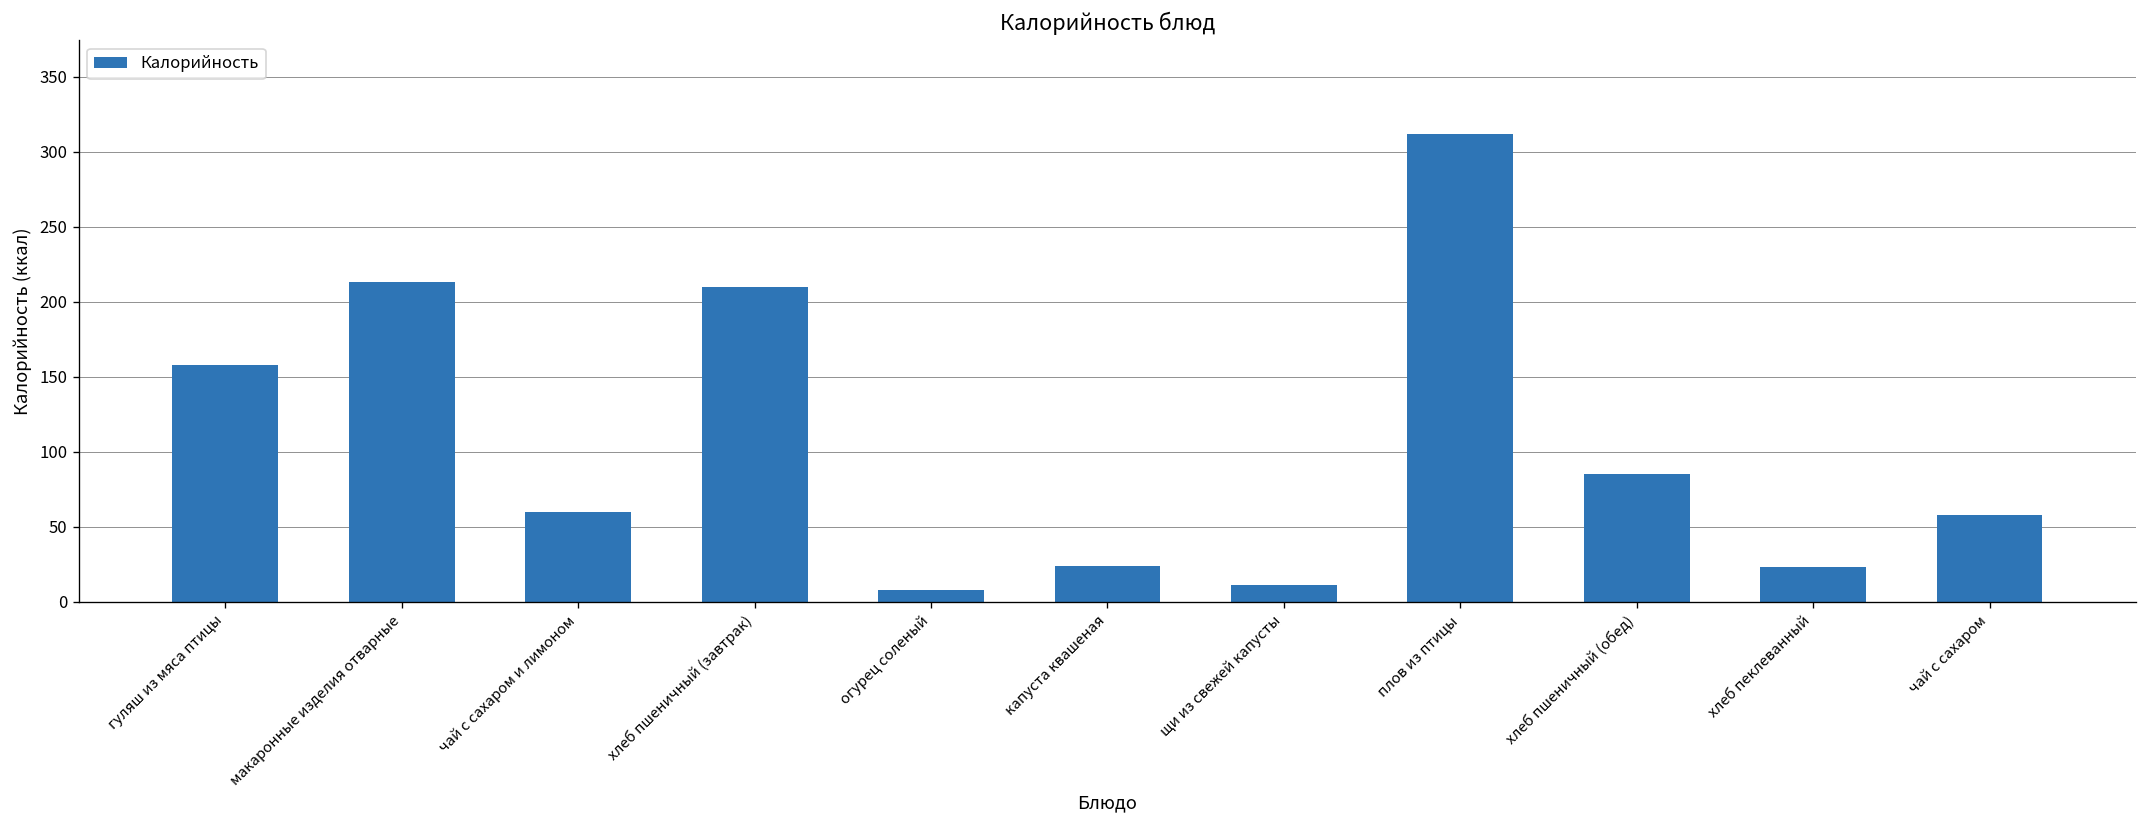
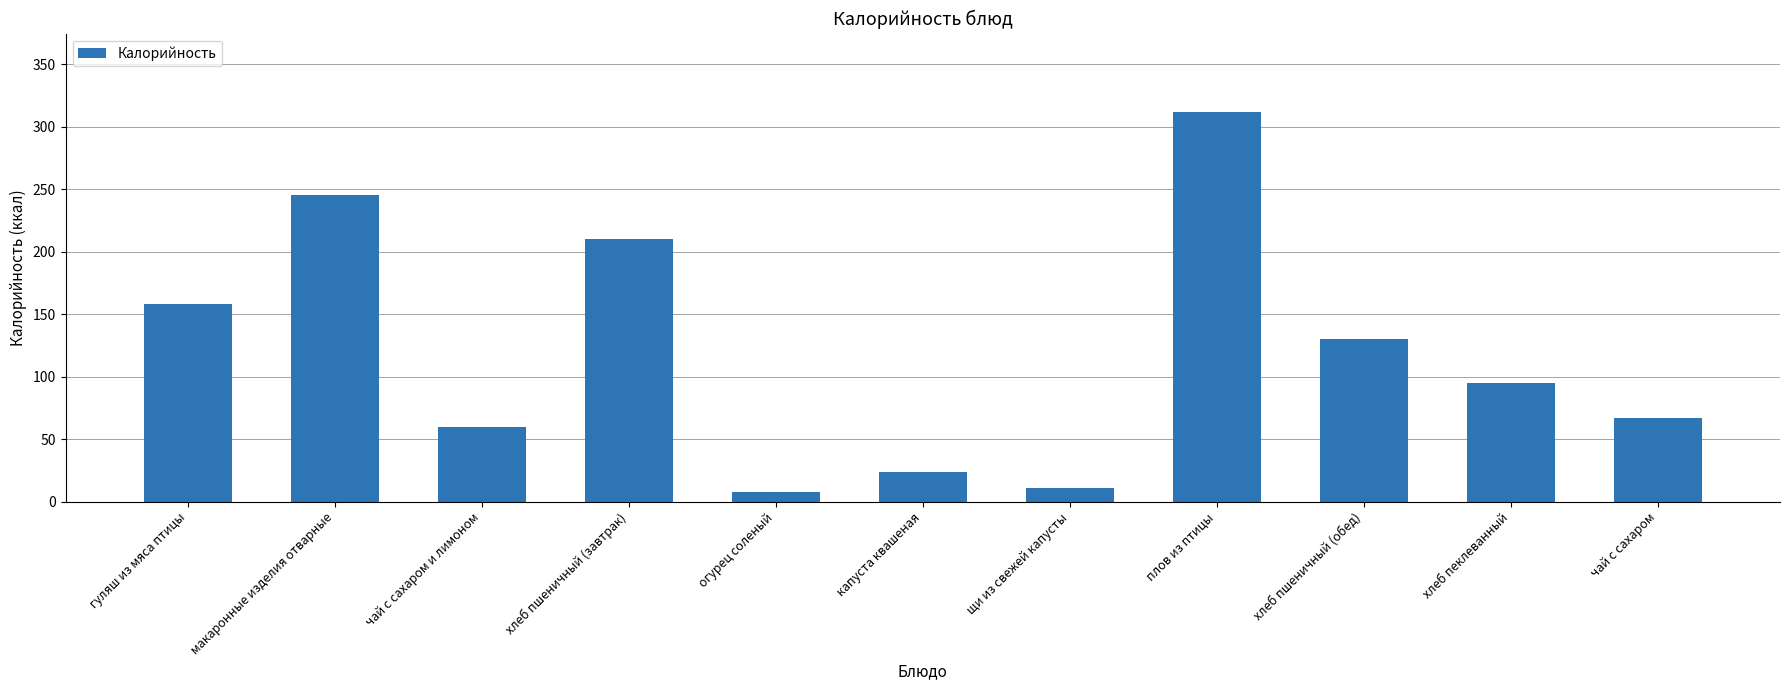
макаронные изделия отварные: 213 -> 245
хлеб пшеничный (обед): 85 -> 130
хлеб пеклеванный: 23 -> 95
чай с сахаром: 58 -> 67
